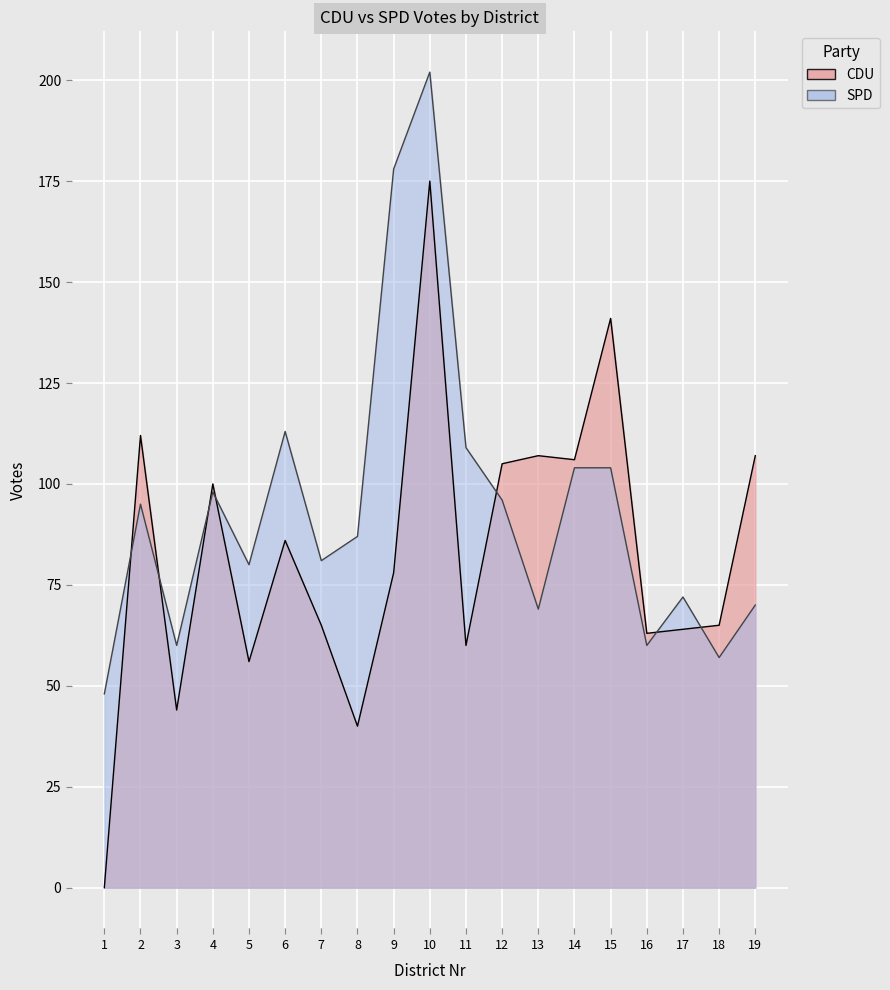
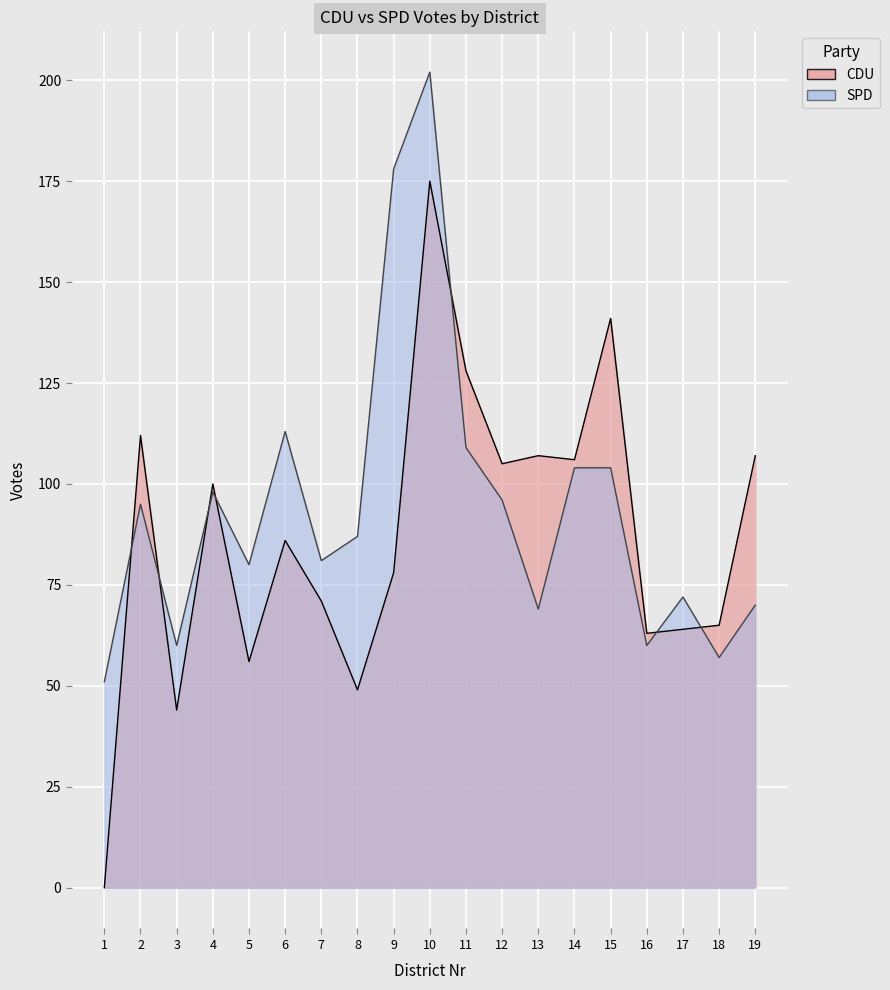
SPD, 1: 48 -> 51
CDU, 7: 65 -> 71
CDU, 8: 40 -> 49
CDU, 11: 60 -> 128
